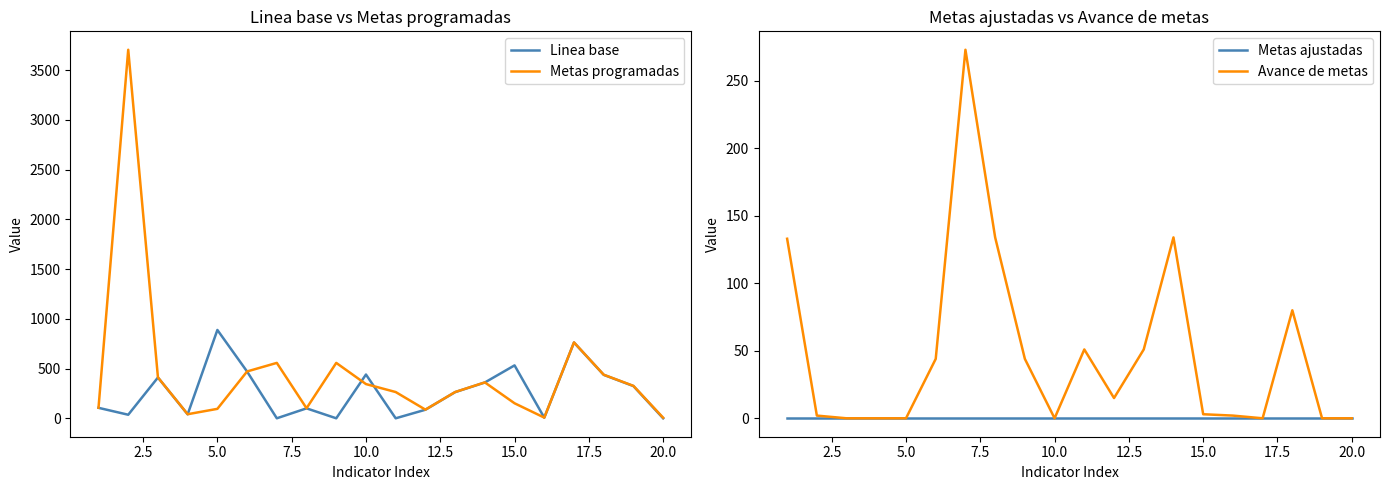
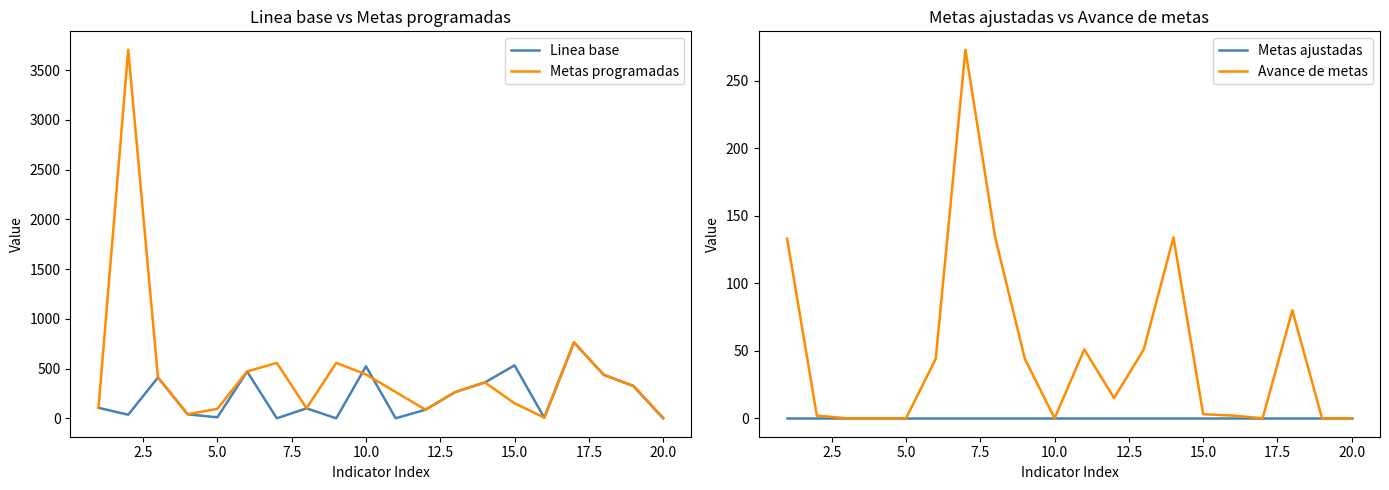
Linea base vs Metas programadas, Linea base, 5.0: 900 -> 0
Linea base vs Metas programadas, Linea base, 10.0: 400 -> 500
Linea base vs Metas programadas, Metas programadas, 10.0: 300 -> 400
